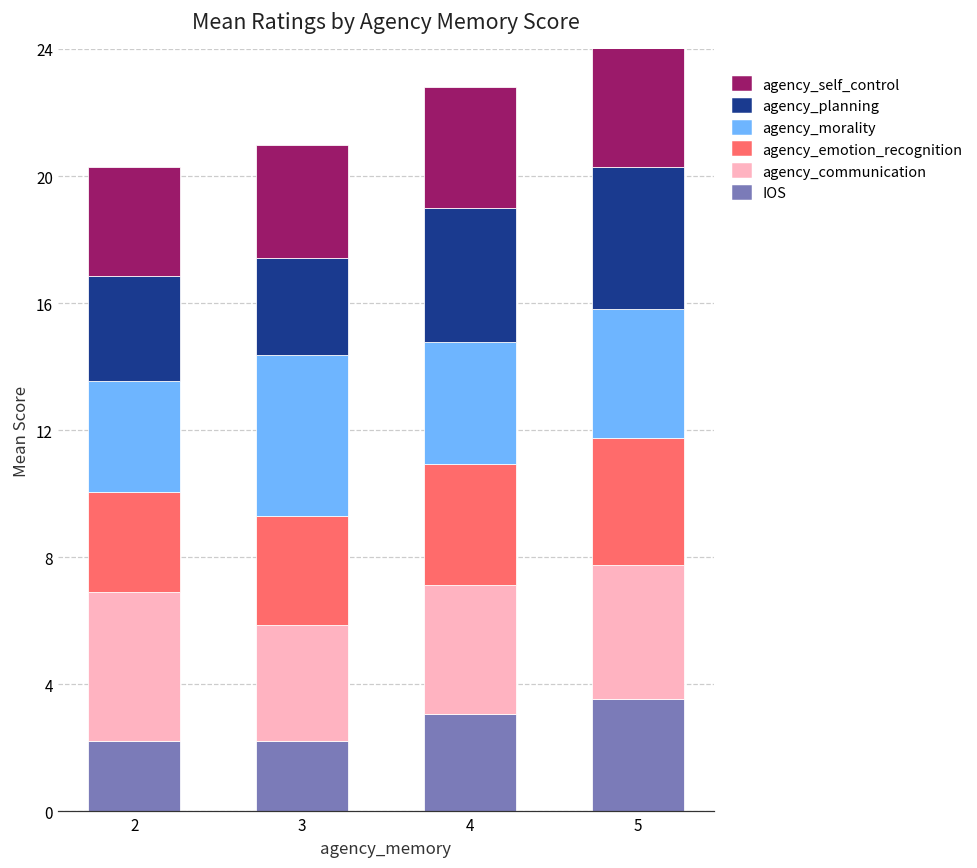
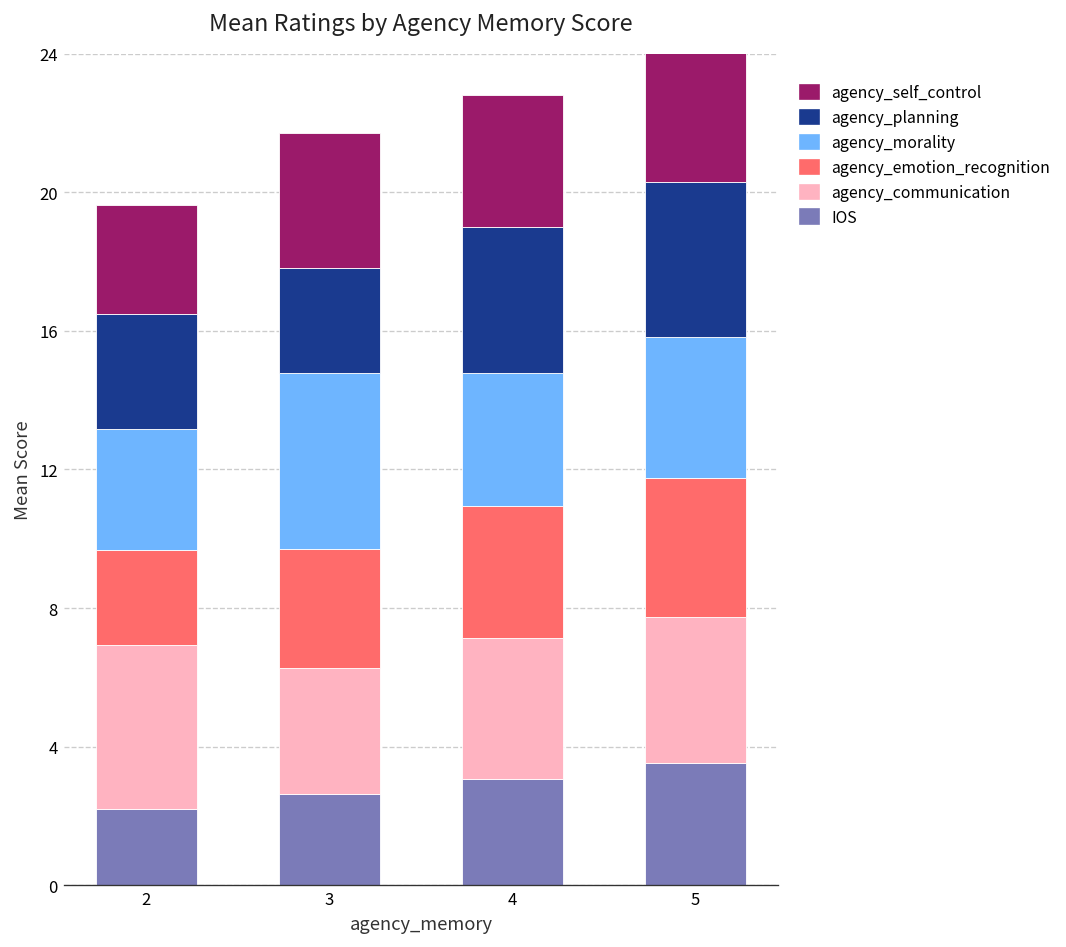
agency_emotion_recognition, 2: 3.1 -> 2.8
agency_self_control, 2: 3.4 -> 3.1
IOS, 3: 2.2 -> 2.6
agency_self_control, 3: 3.6 -> 3.9
